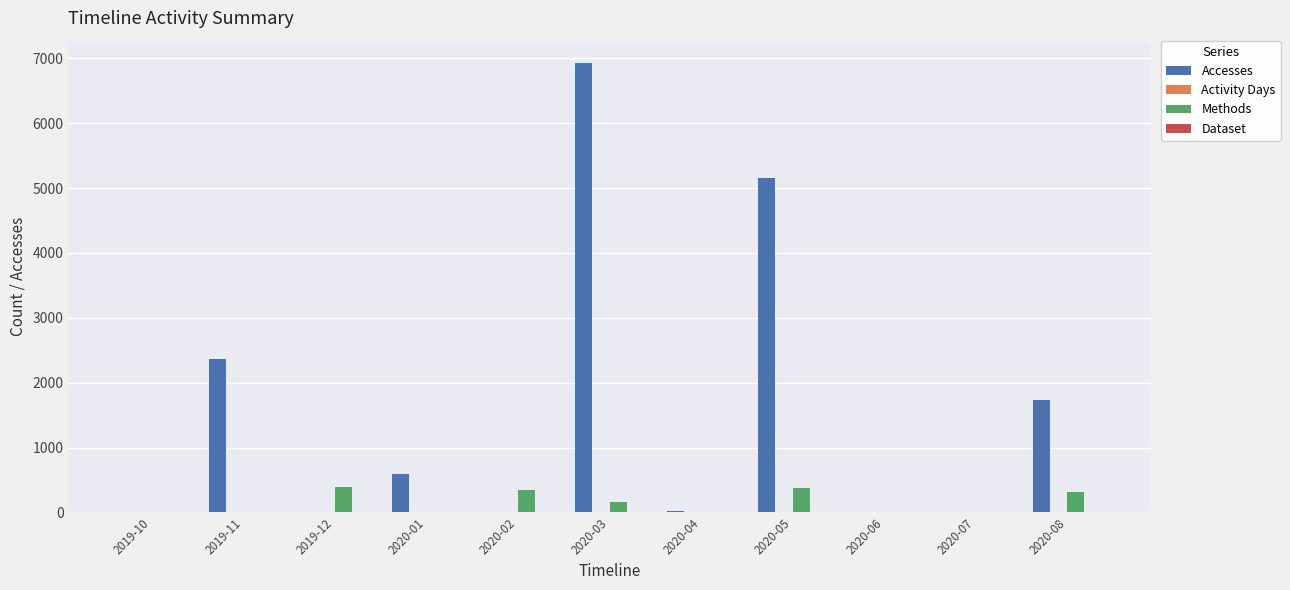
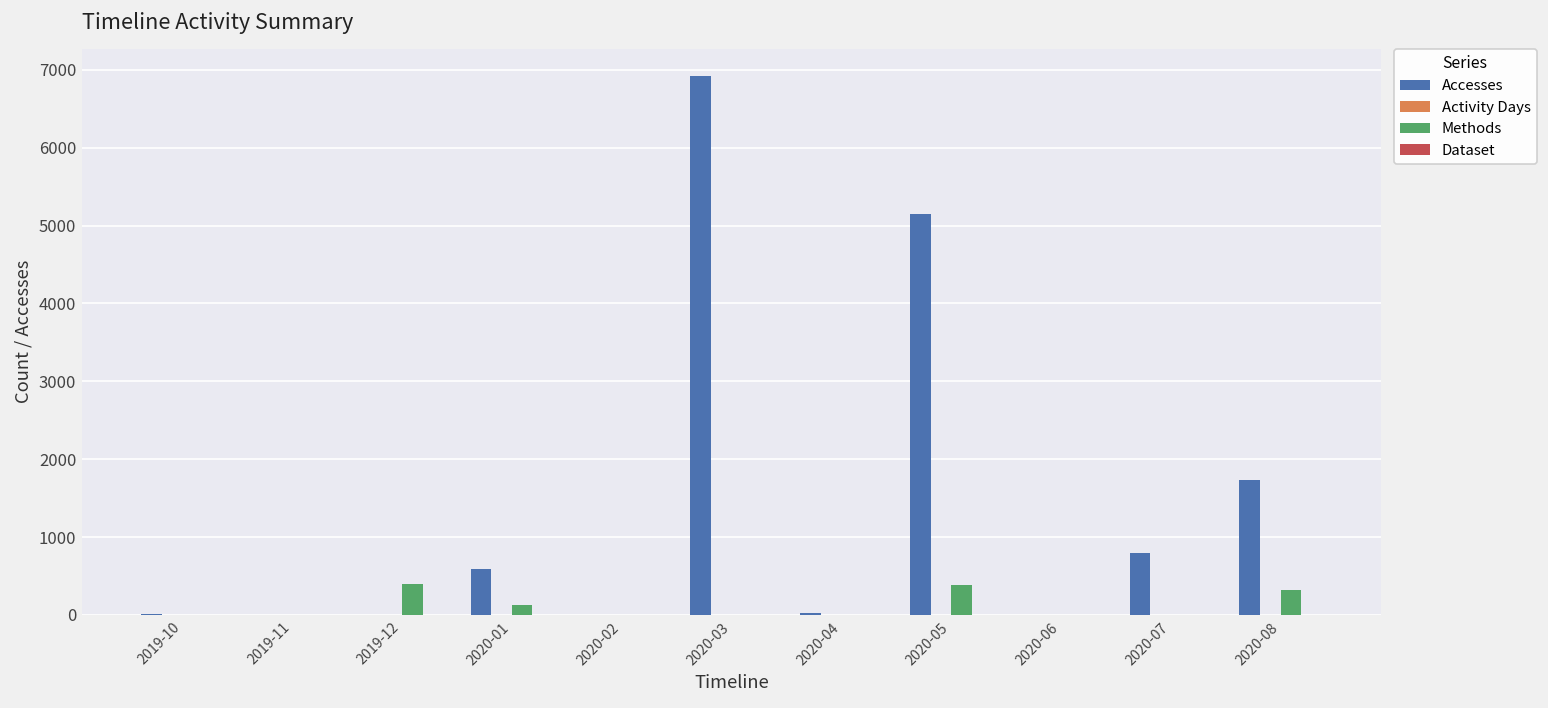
Accesses, 2019-11: 2400 -> 0
Methods, 2020-01: 0 -> 100
Methods, 2020-02: 400 -> 0
Methods, 2020-03: 200 -> 0
Accesses, 2020-07: 0 -> 800
